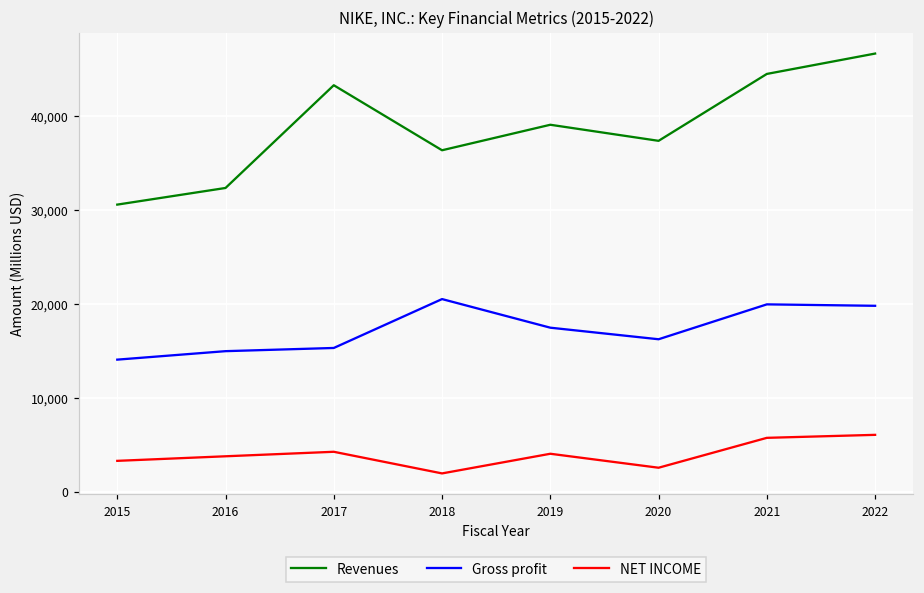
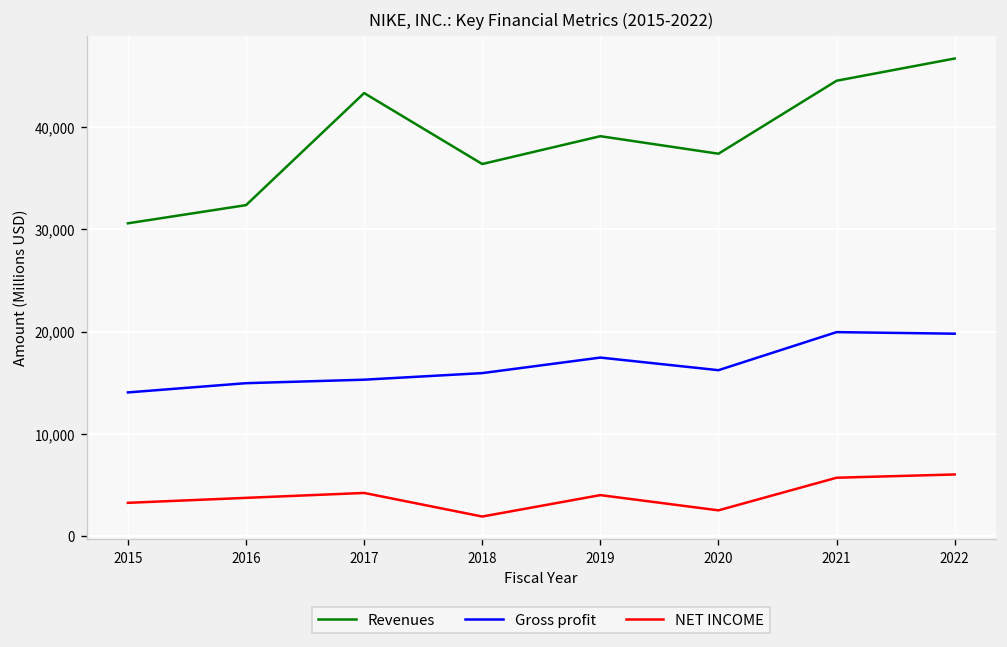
Gross profit, 2018: 21,000 -> 16,000
